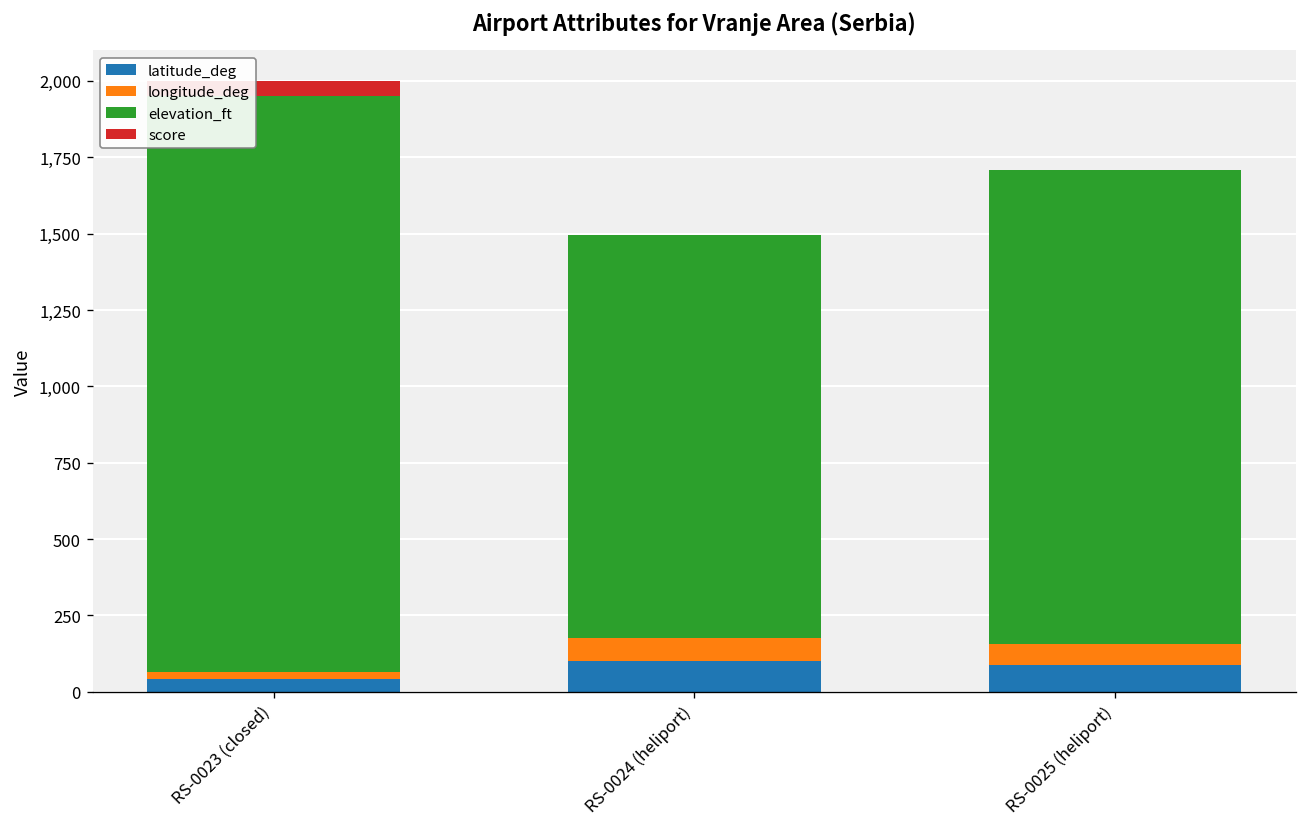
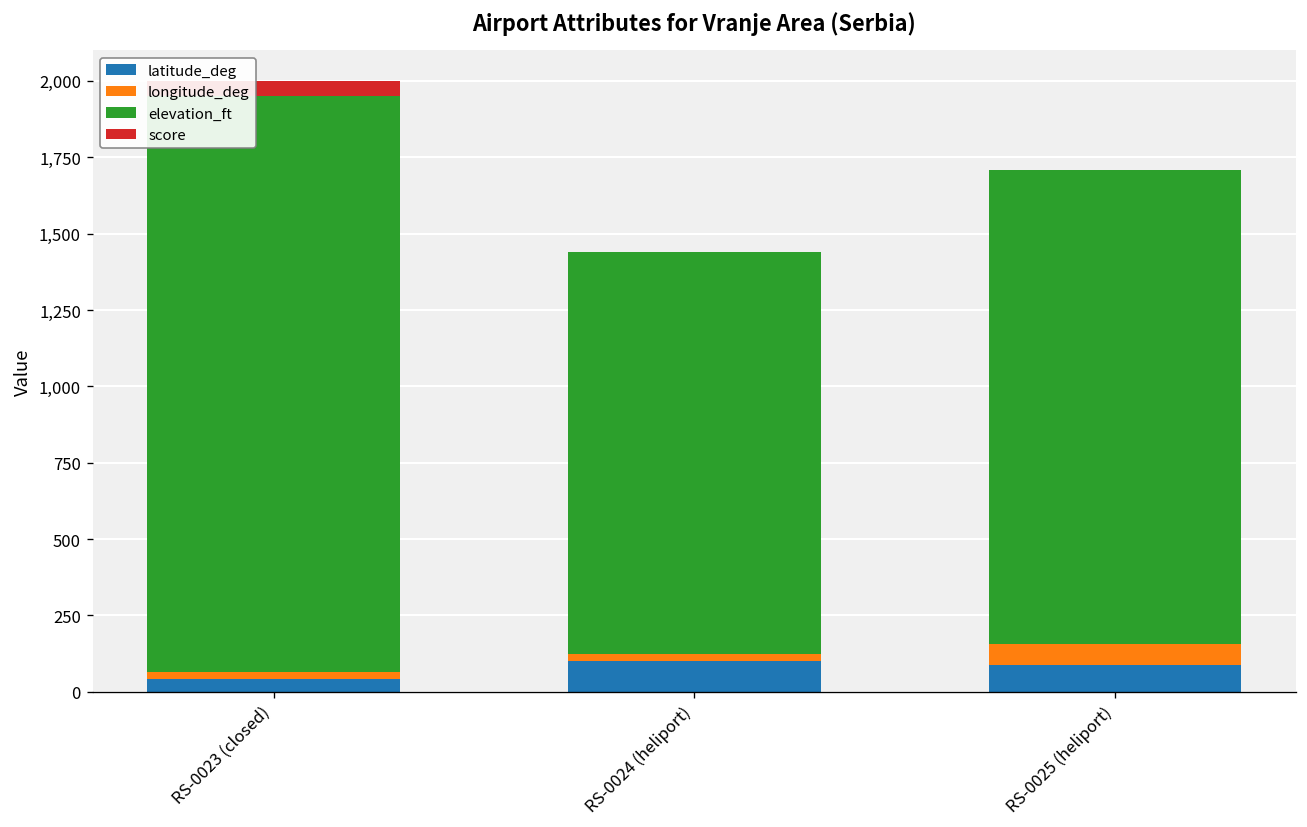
longitude_deg, RS-0024 (heliport): 80 -> 20
